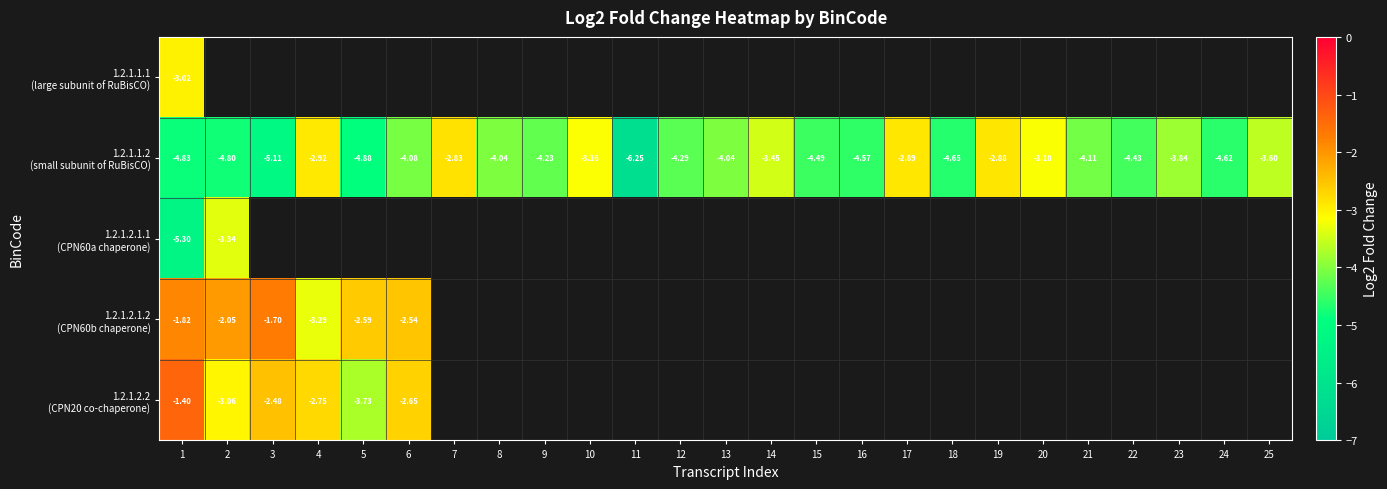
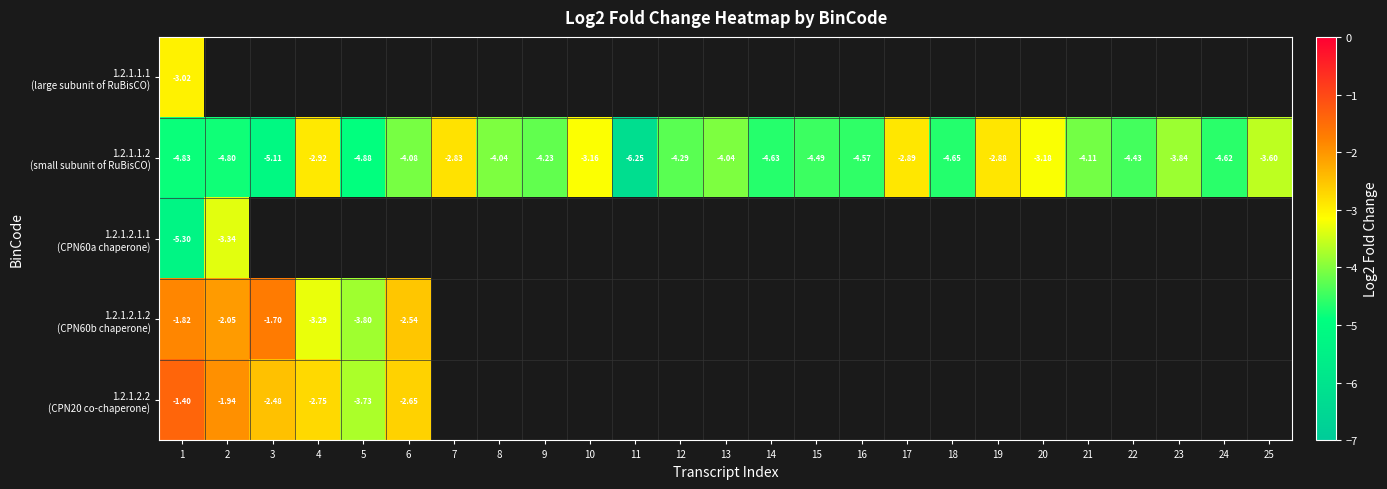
1.2.1.1.2 (small subunit of RuBisCO), 14: -3.45 -> -4.63
1.2.1.2.1.2 (CPN60b chaperone), 5: -2.59 -> -3.80
1.2.1.2.2 (CPN20 co-chaperone), 2: -3.06 -> -1.94
